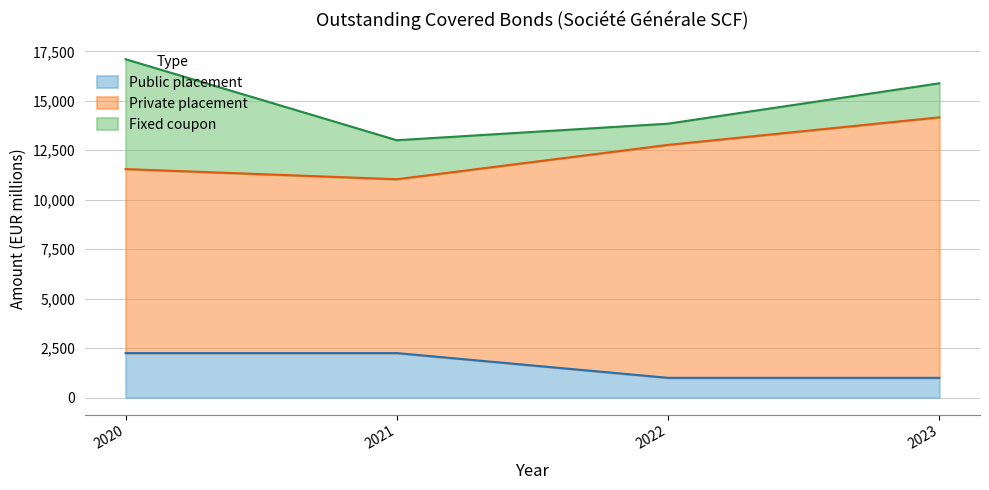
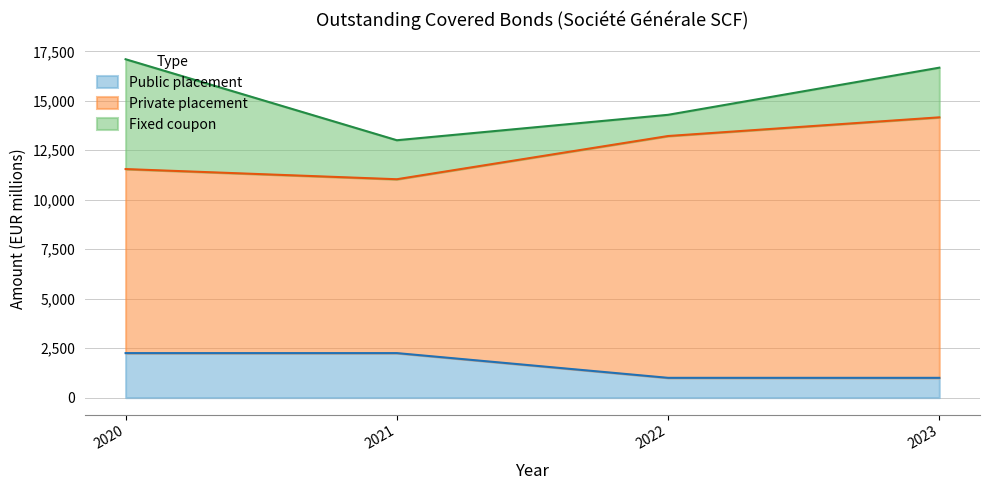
Private placement, 2022: 11,800 -> 12,200
Fixed coupon, 2023: 1,700 -> 2,500
